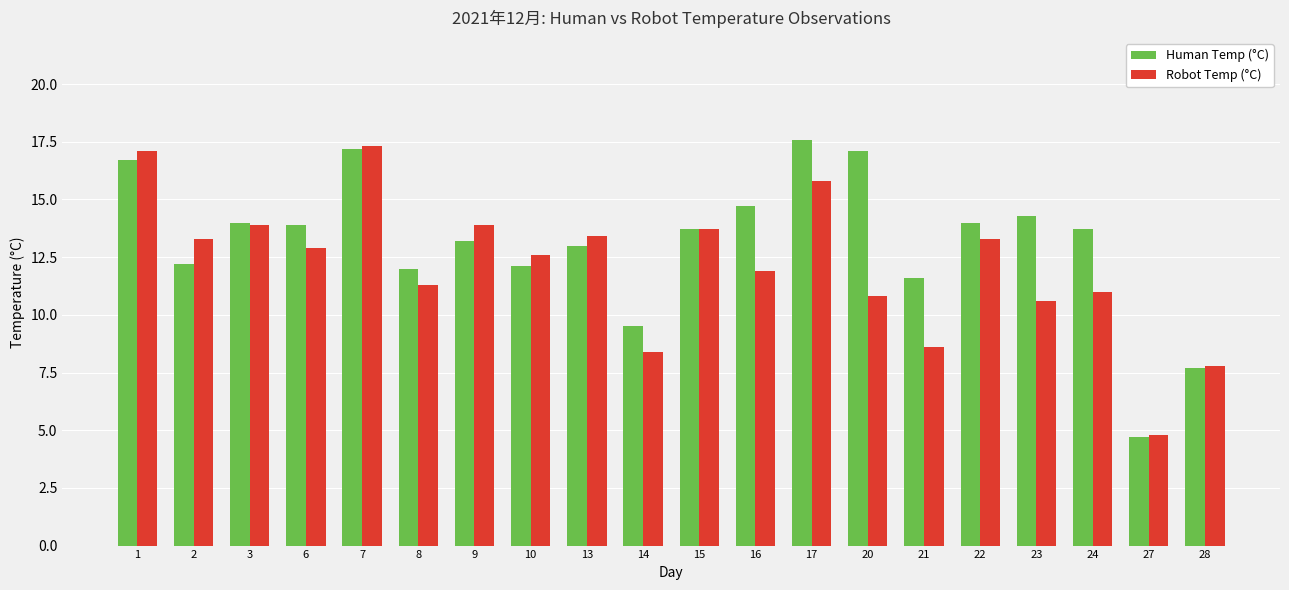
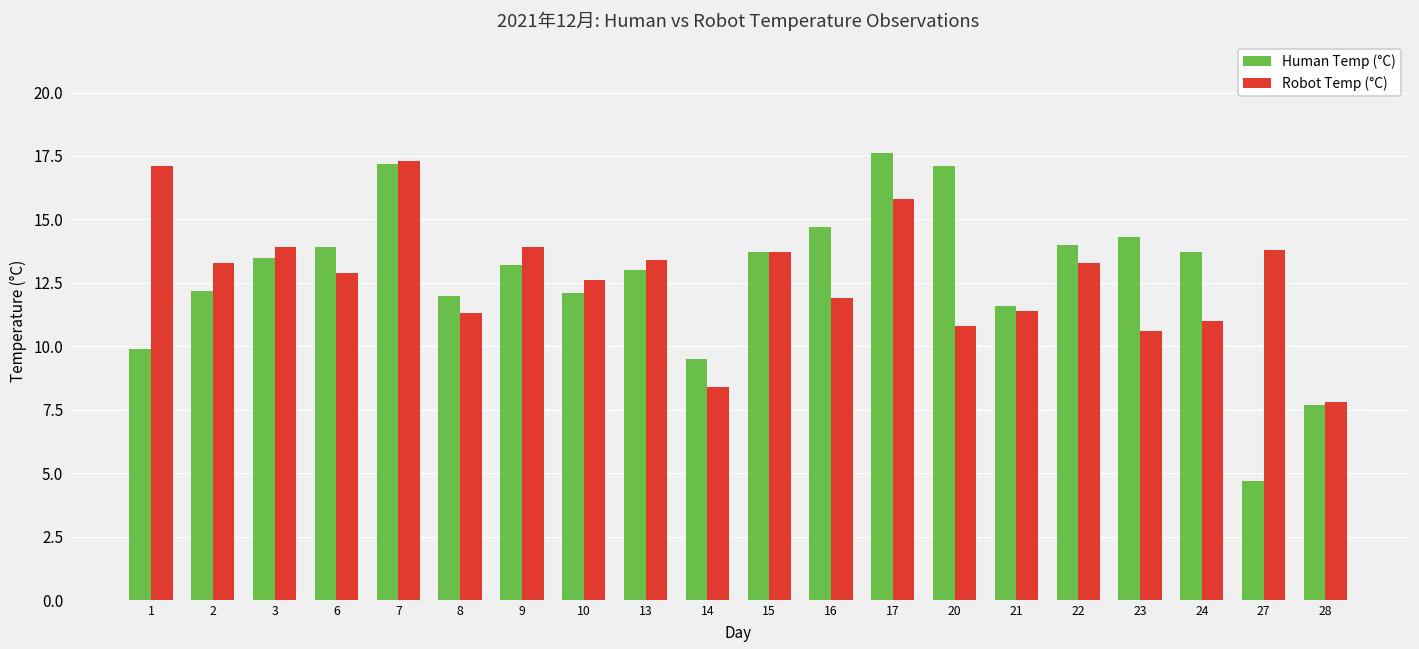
Human Temp (°C), 1: 16.7 -> 9.9
Human Temp (°C), 3: 14.0 -> 13.5
Robot Temp (°C), 21: 8.6 -> 11.4
Robot Temp (°C), 27: 4.8 -> 13.8
